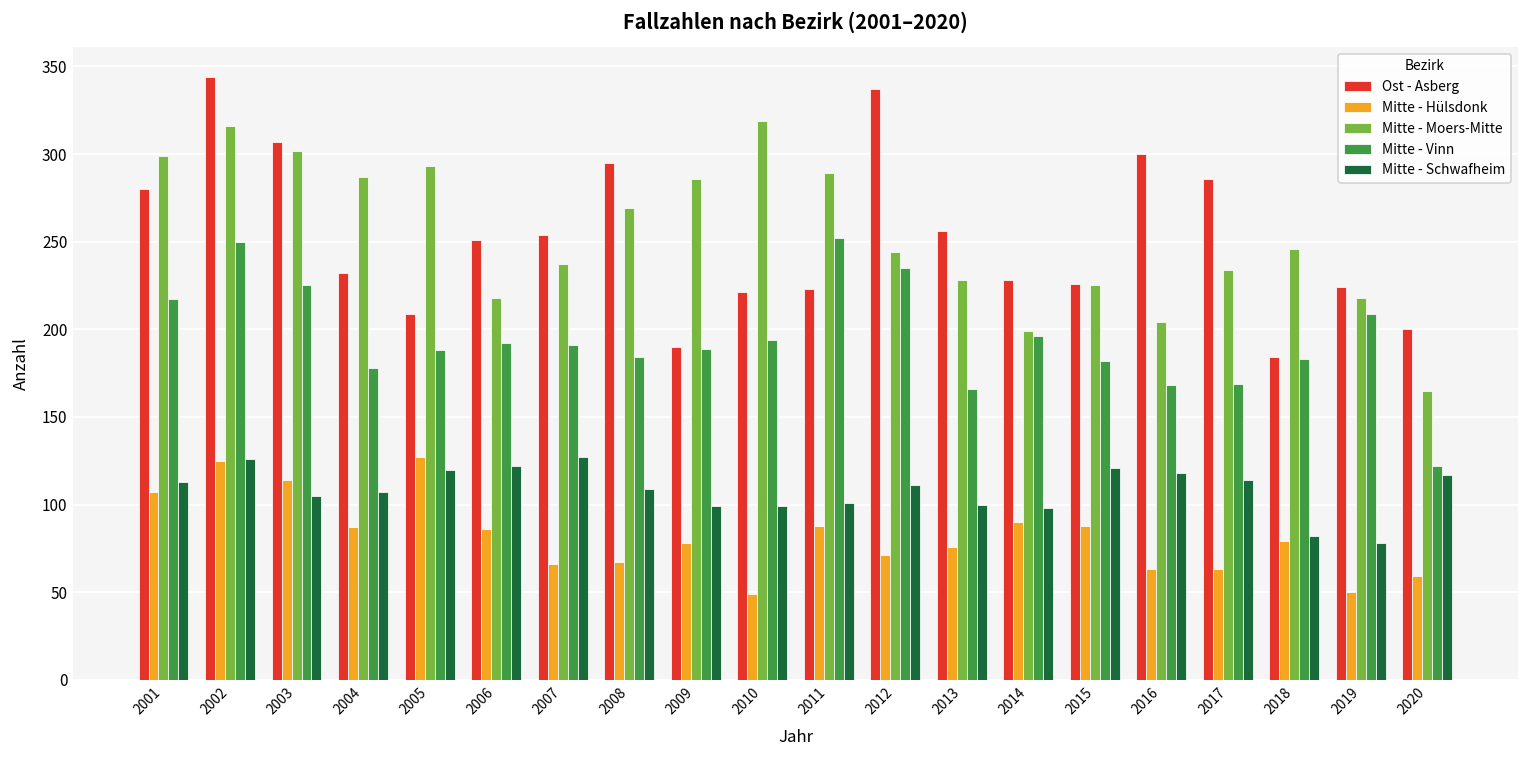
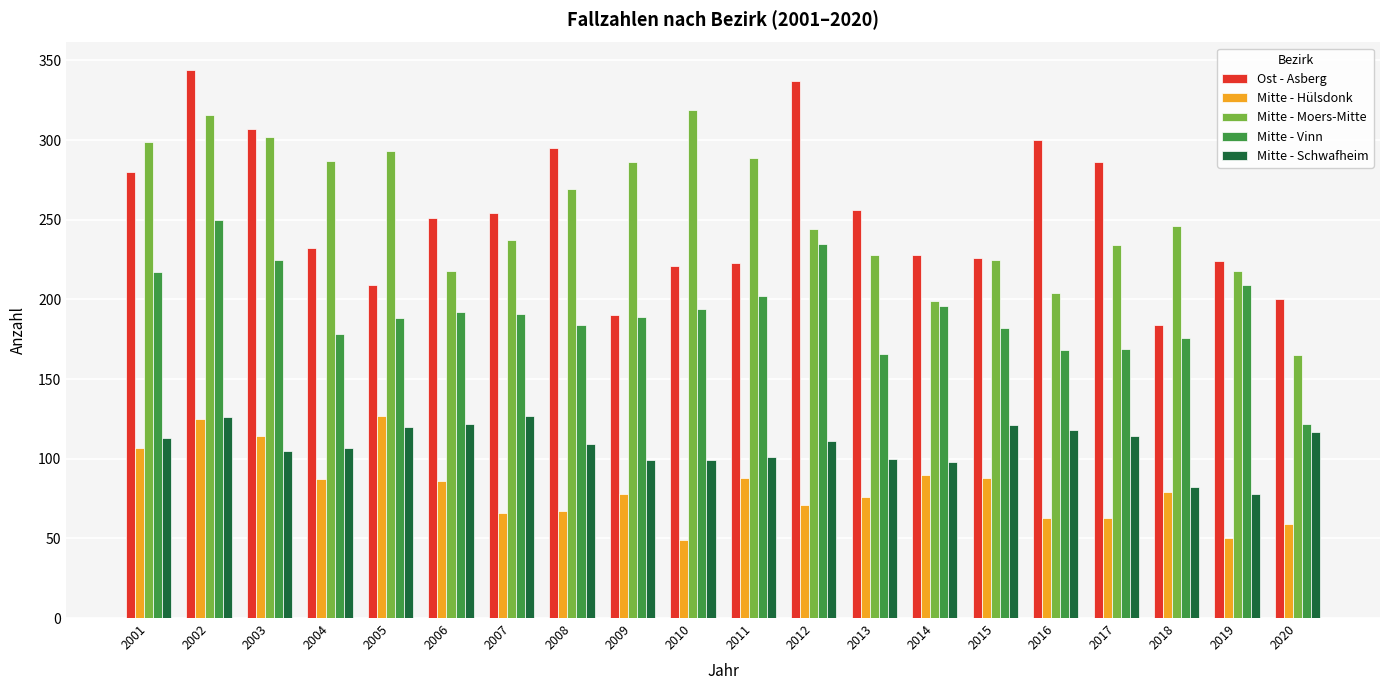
Mitte - Vinn, 2011: 252 -> 202
Mitte - Vinn, 2018: 183 -> 176
